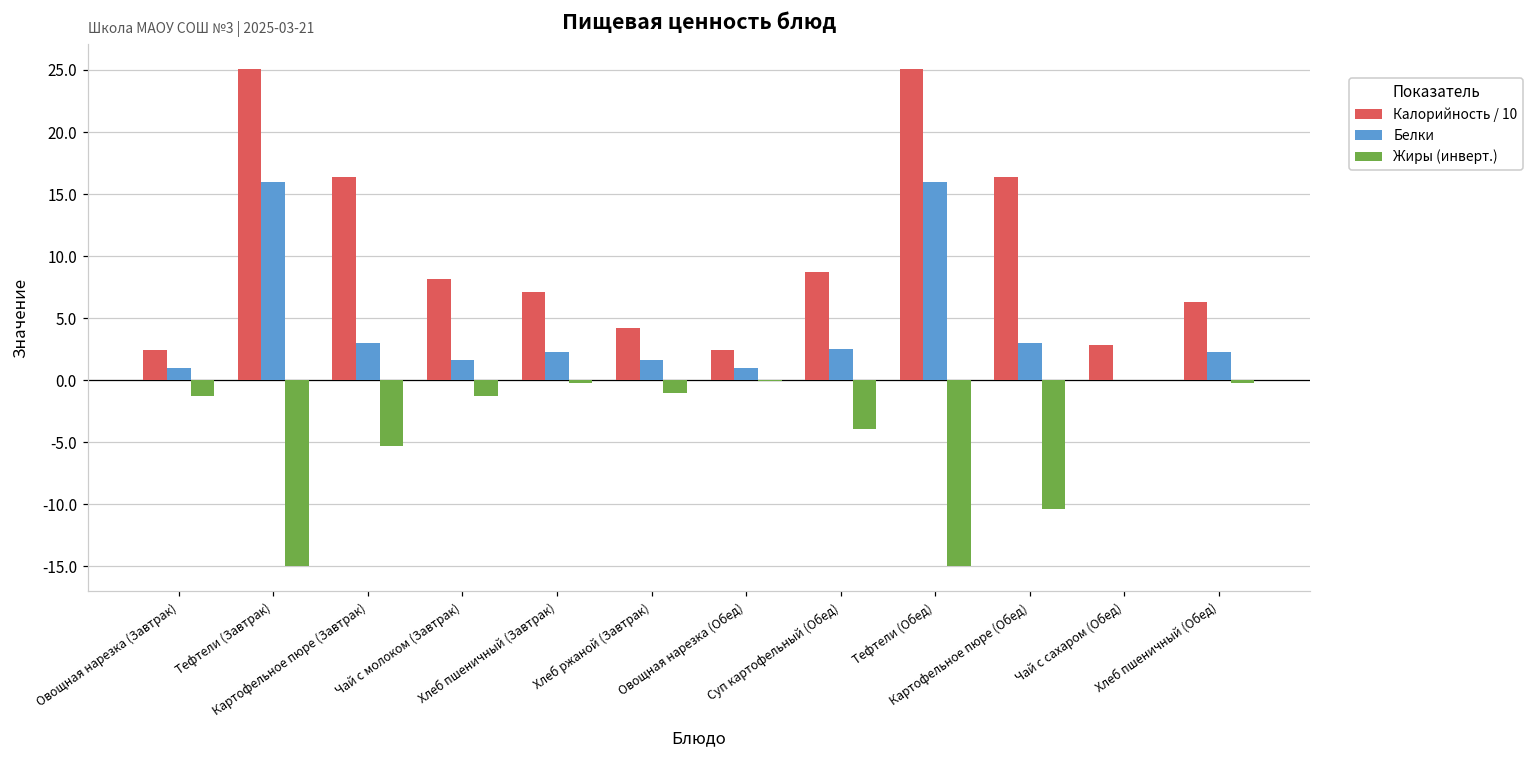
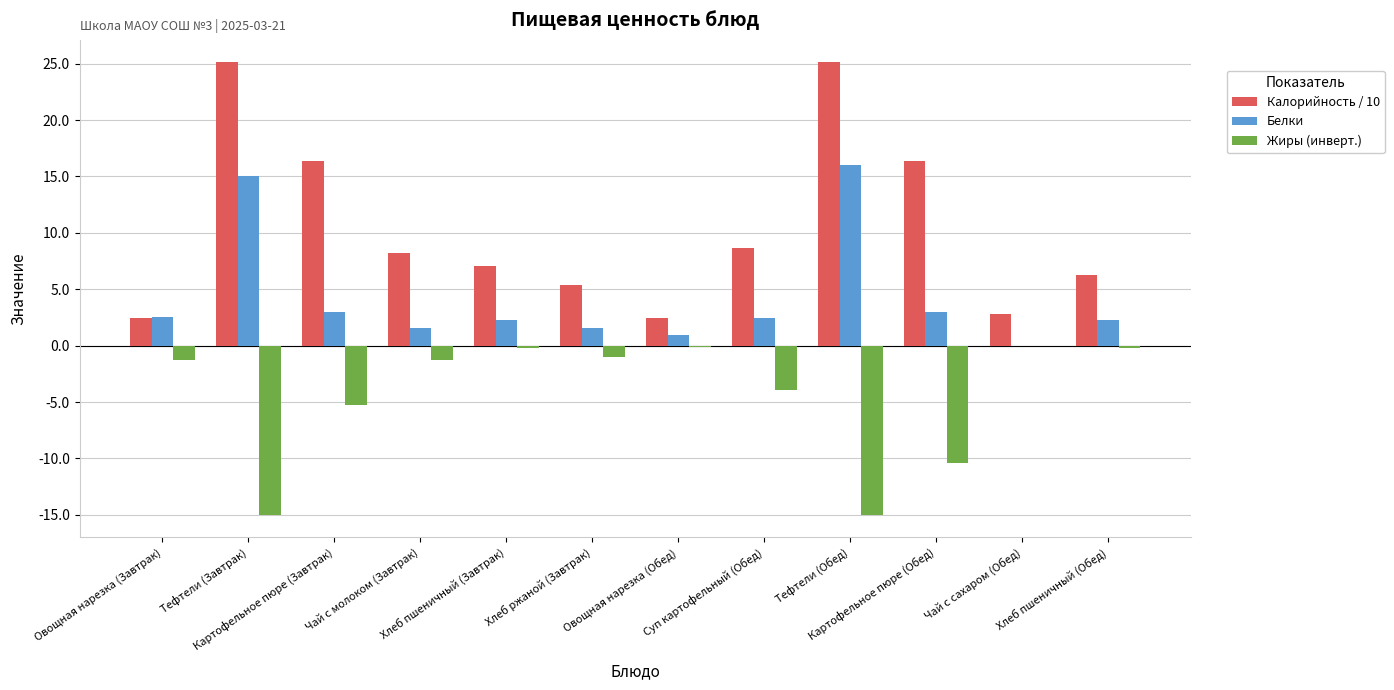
Белки, Овощная нарезка (Завтрак): 1.0 -> 2.6
Белки, Тефтели (Завтрак): 16 -> 15
Калорийность / 10, Хлеб ржаной (Завтрак): 4.2 -> 5.4
